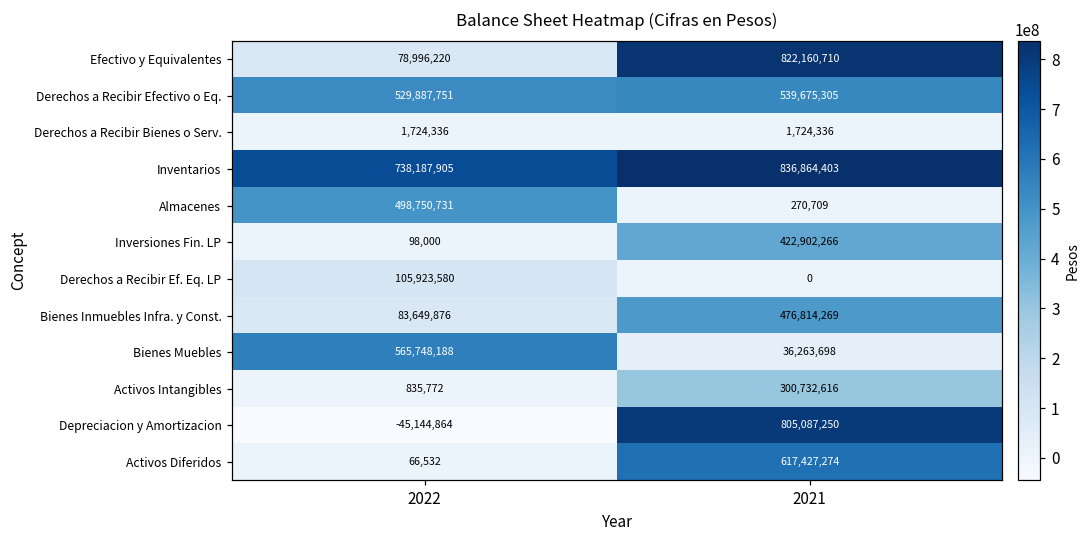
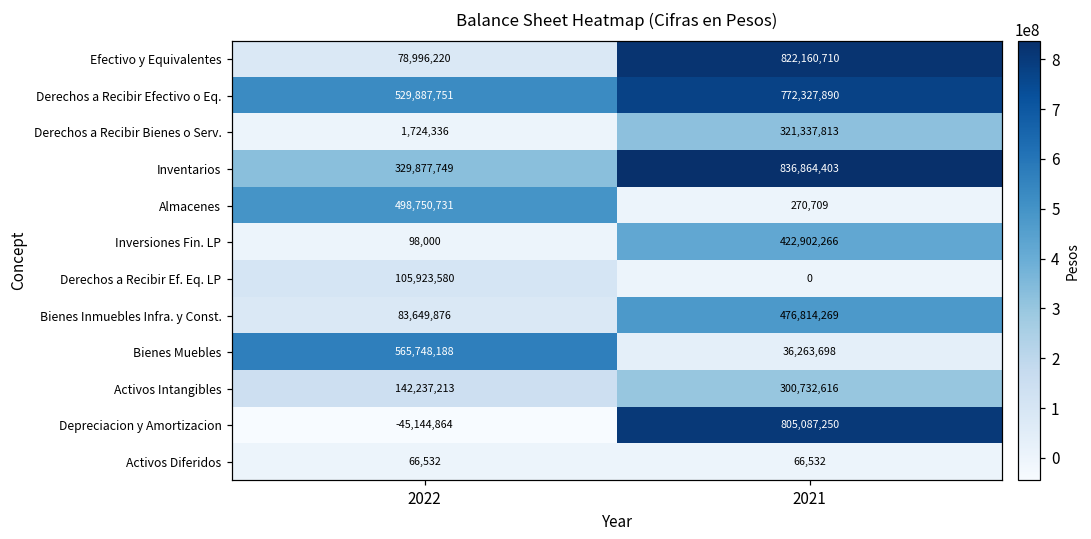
Derechos a Recibir Efectivo o Eq., 2021: 539,675,305 -> 772,327,890
Derechos a Recibir Bienes o Serv., 2021: 1,724,336 -> 321,337,813
Inventarios, 2022: 738,187,905 -> 329,877,749
Activos Intangibles, 2022: 835,772 -> 142,237,213
Activos Diferidos, 2021: 617,427,274 -> 66,532
